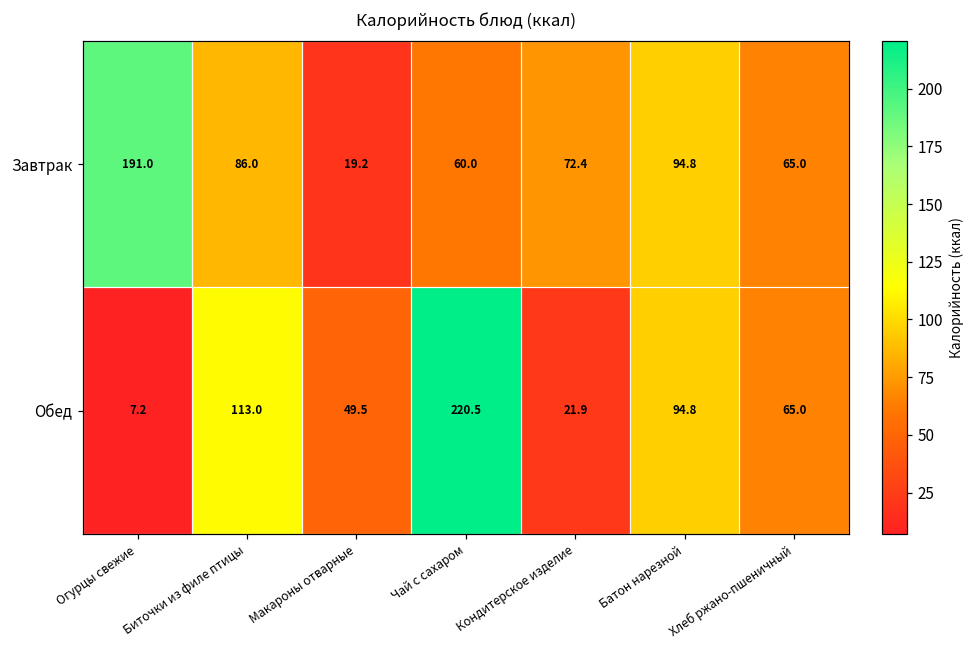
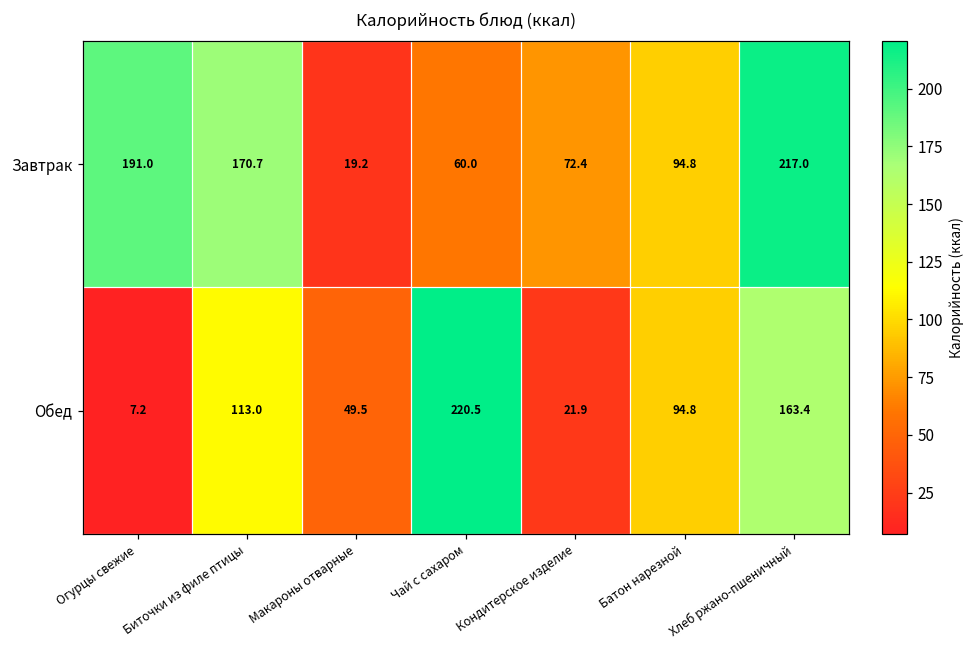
Завтрак, Биточки из филе птицы: 86.0 -> 170.7
Завтрак, Хлеб ржано-пшеничный: 65.0 -> 217.0
Обед, Хлеб ржано-пшеничный: 65.0 -> 163.4
